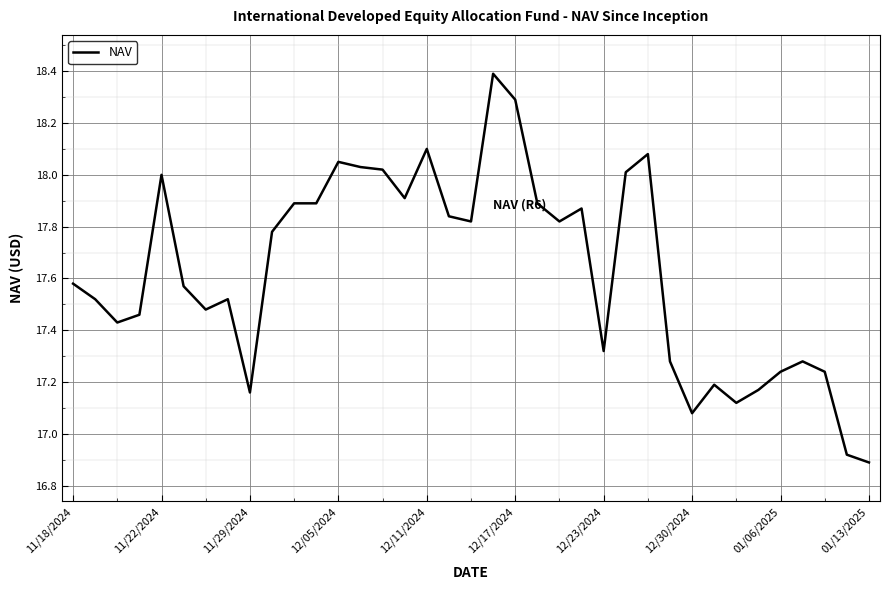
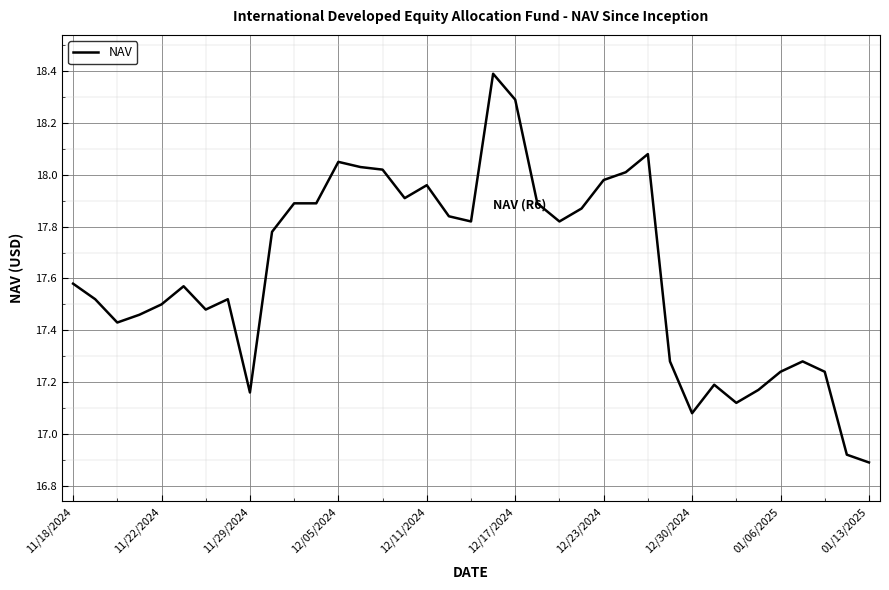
11/22/2024: 18.0 -> 17.5
12/11/2024: 18.10 -> 17.96
12/23/2024: 17.32 -> 17.98
